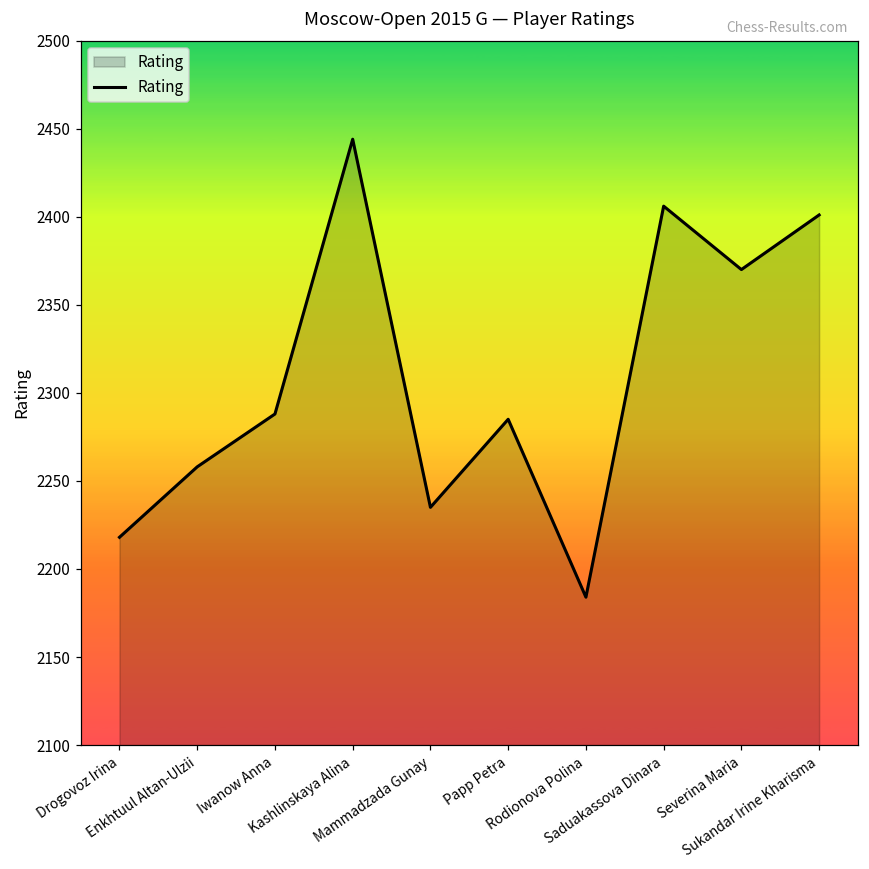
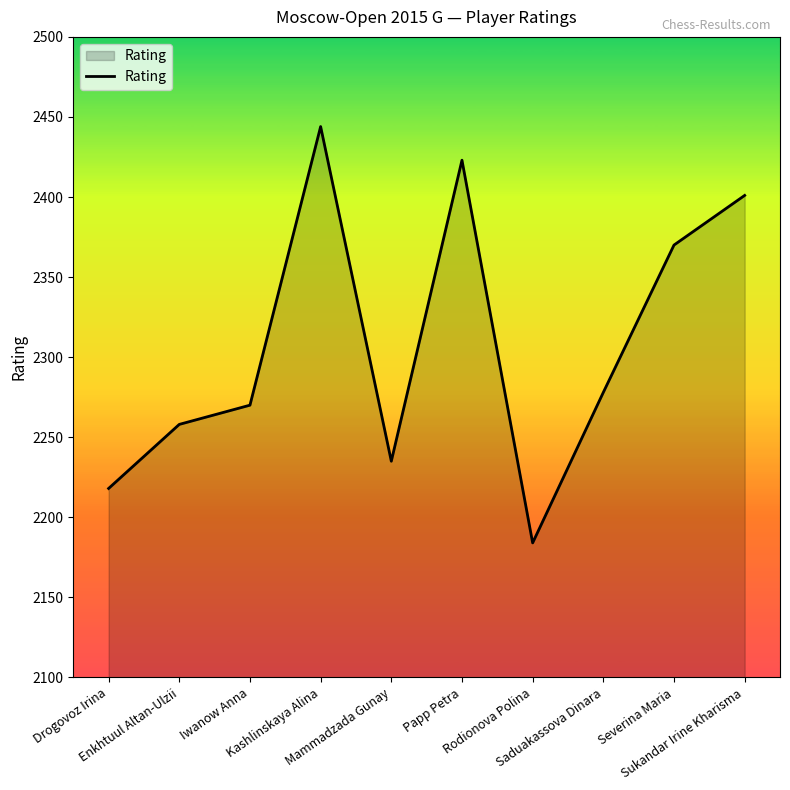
Iwanow Anna: 2288 -> 2270
Papp Petra: 2285 -> 2423
Saduakassova Dinara: 2406 -> 2278
